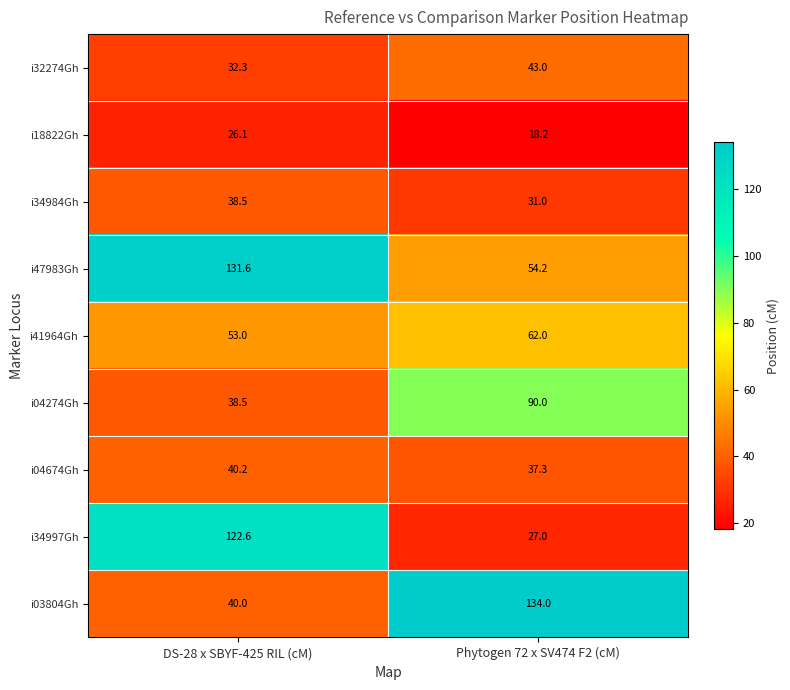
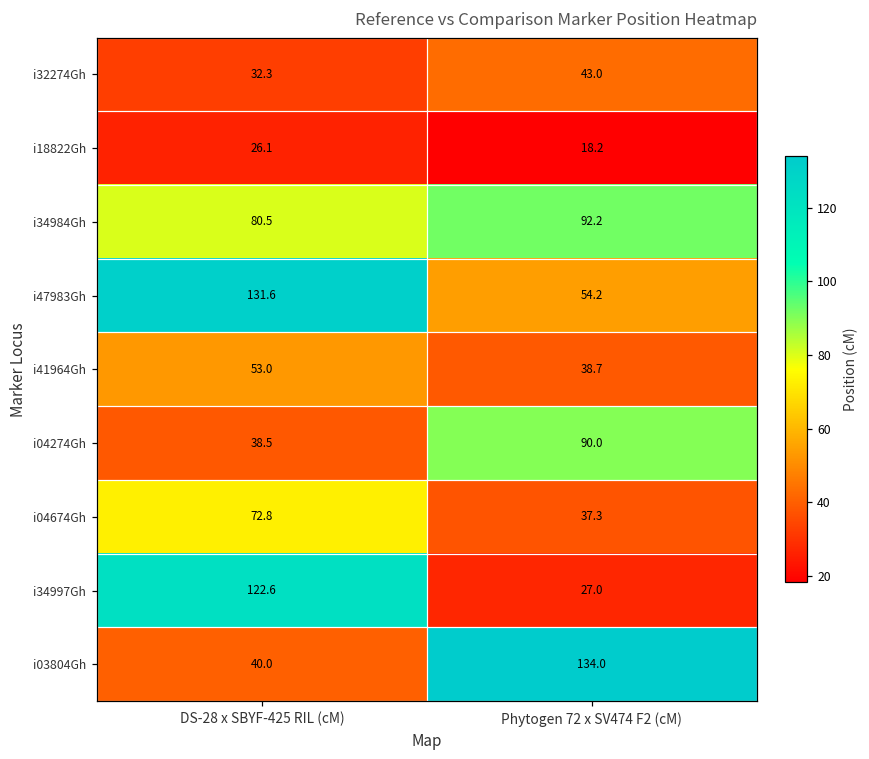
i34984Gh, DS-28 x SBYF-425 RIL (cM): 38.5 -> 80.5
i34984Gh, Phytogen 72 x SV474 F2 (cM): 31.0 -> 92.2
i41964Gh, Phytogen 72 x SV474 F2 (cM): 62.0 -> 38.7
i04674Gh, DS-28 x SBYF-425 RIL (cM): 40.2 -> 72.8
